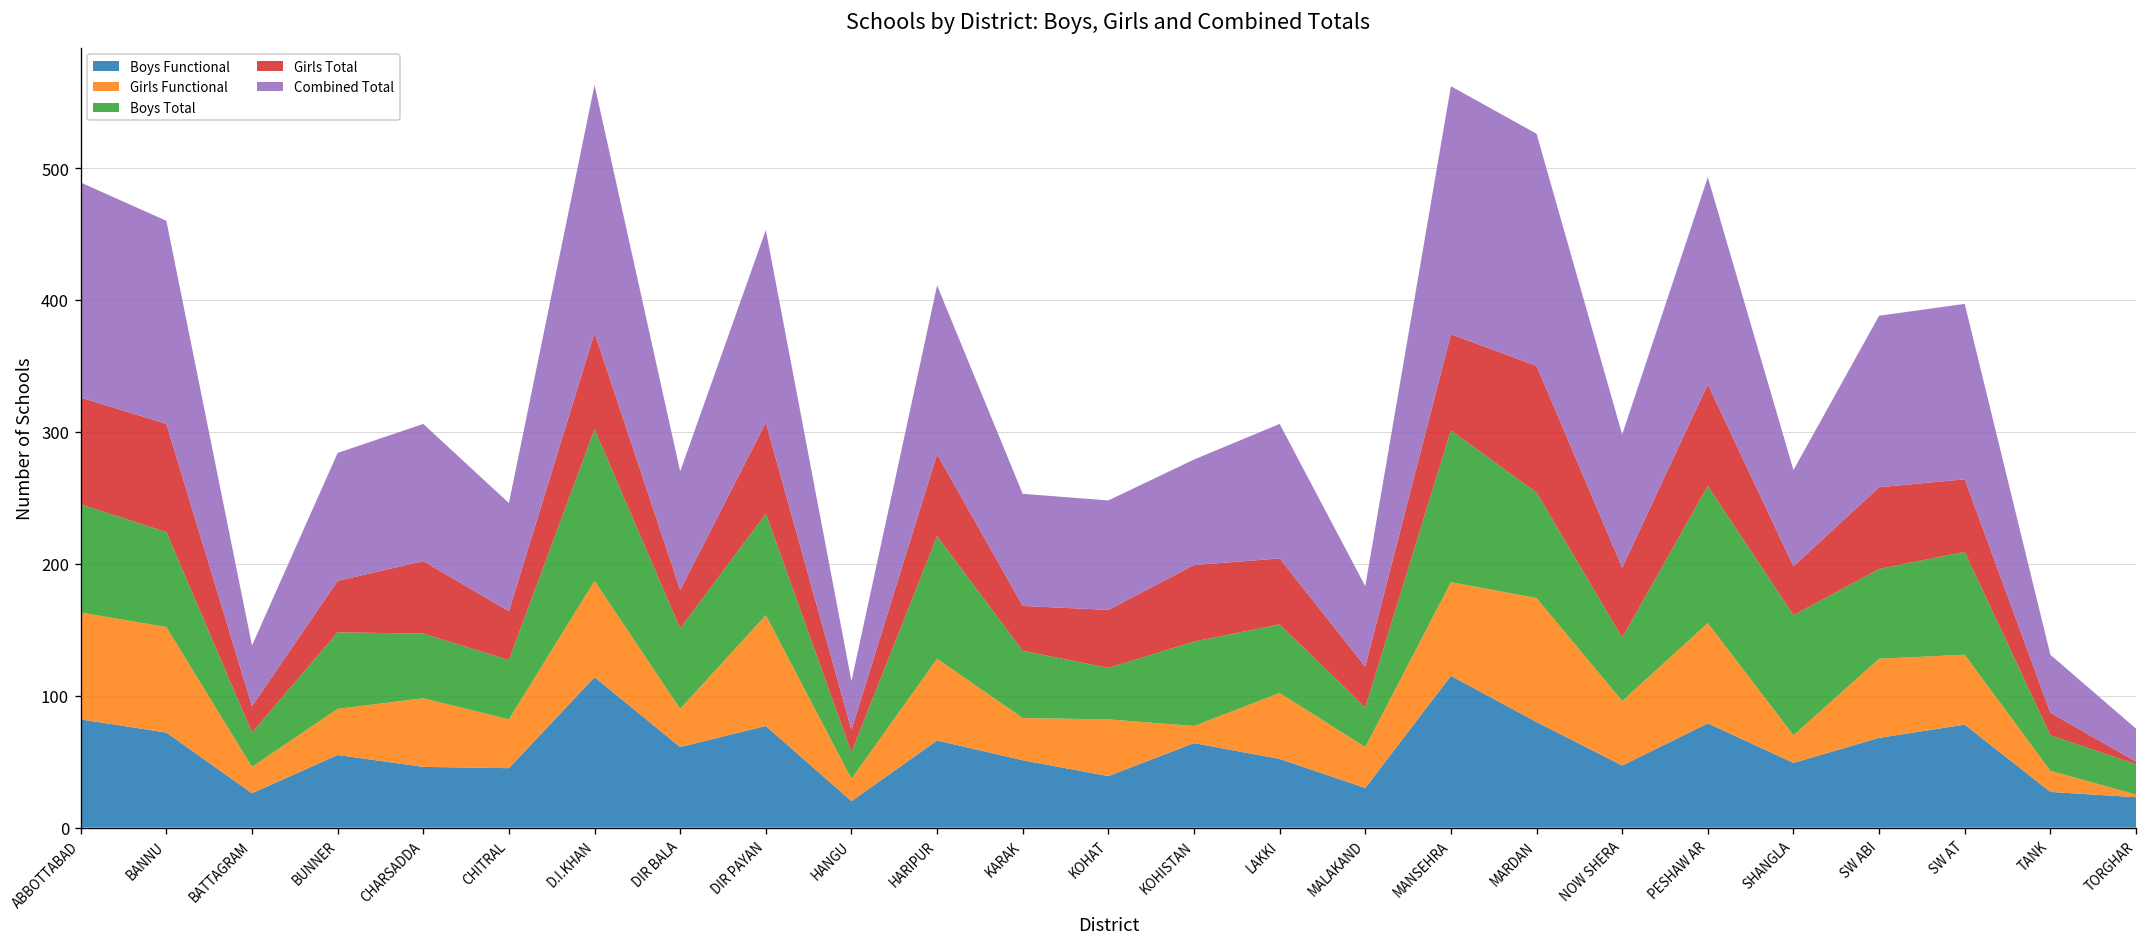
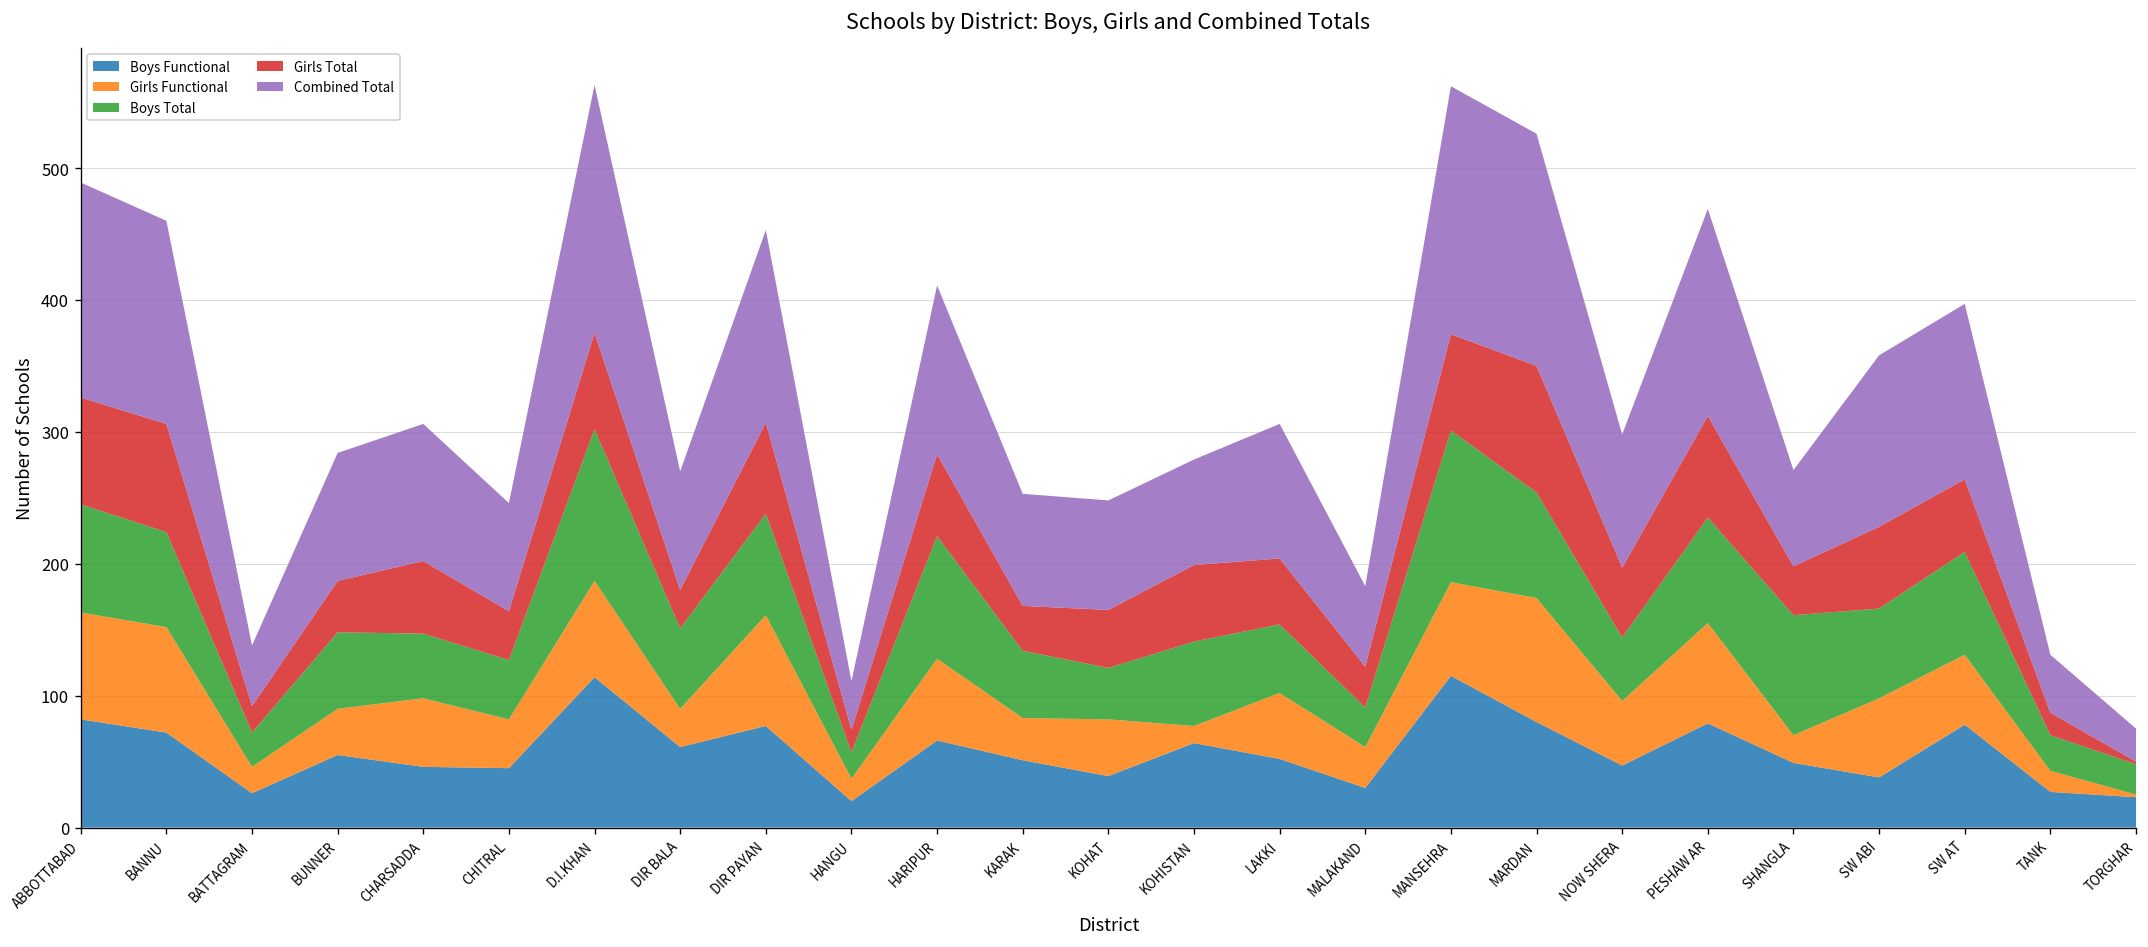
Boys Total, PESHAW AR: 104 -> 80
Boys Functional, SW ABI: 68 -> 38
